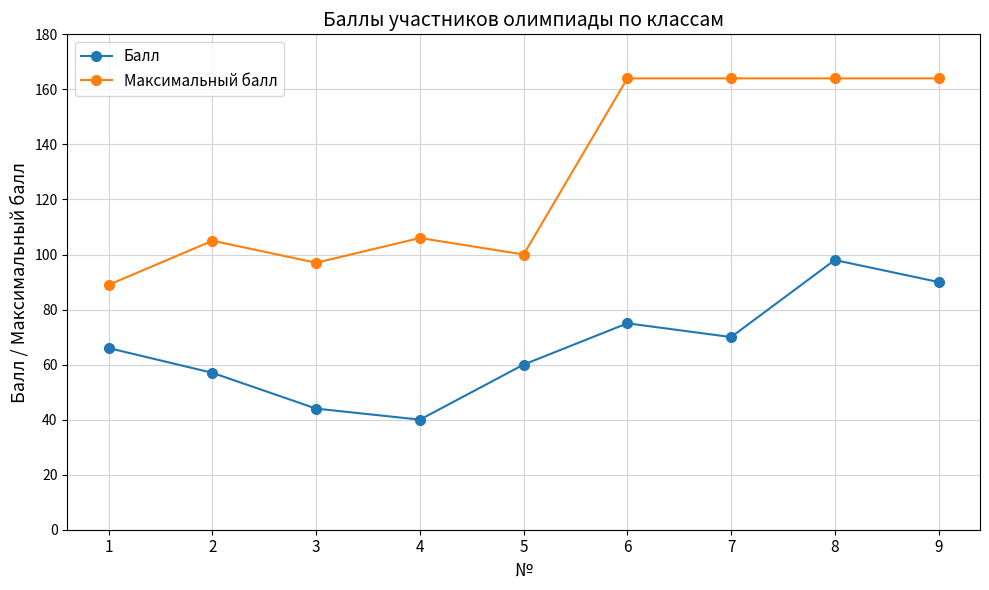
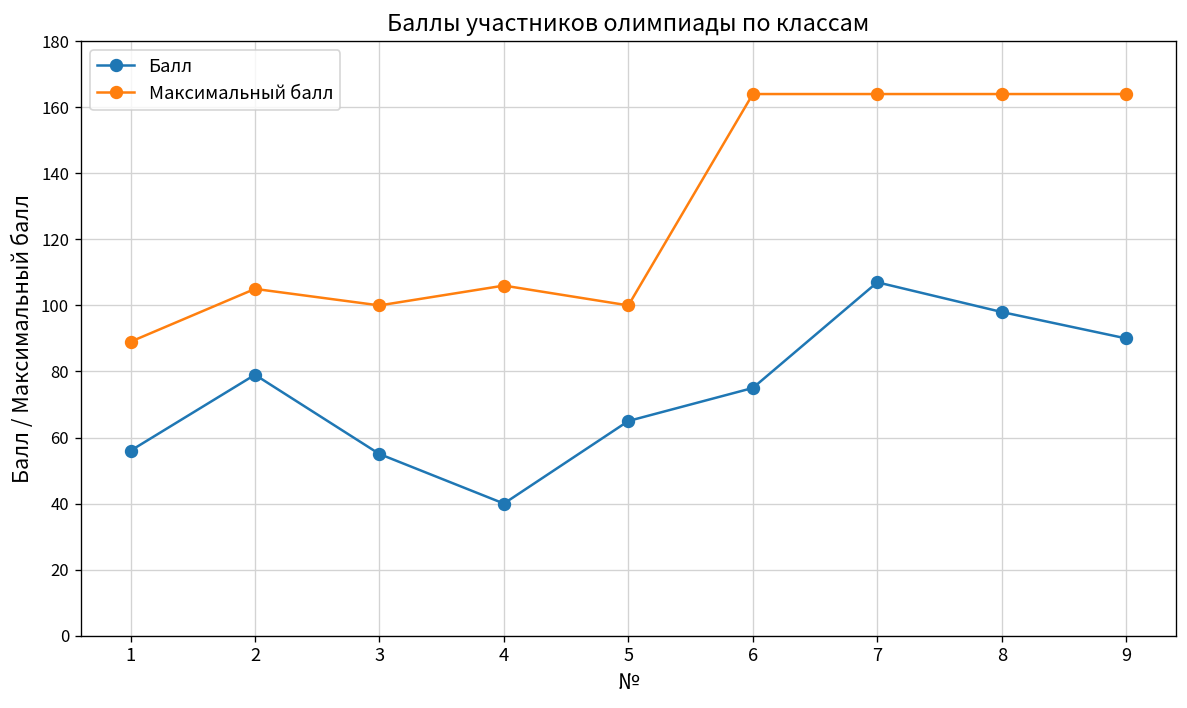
Балл, 1: 66 -> 56
Балл, 2: 57 -> 79
Балл, 3: 44 -> 55
Максимальный балл, 3: 97 -> 100
Балл, 5: 60 -> 65
Балл, 7: 70 -> 107
